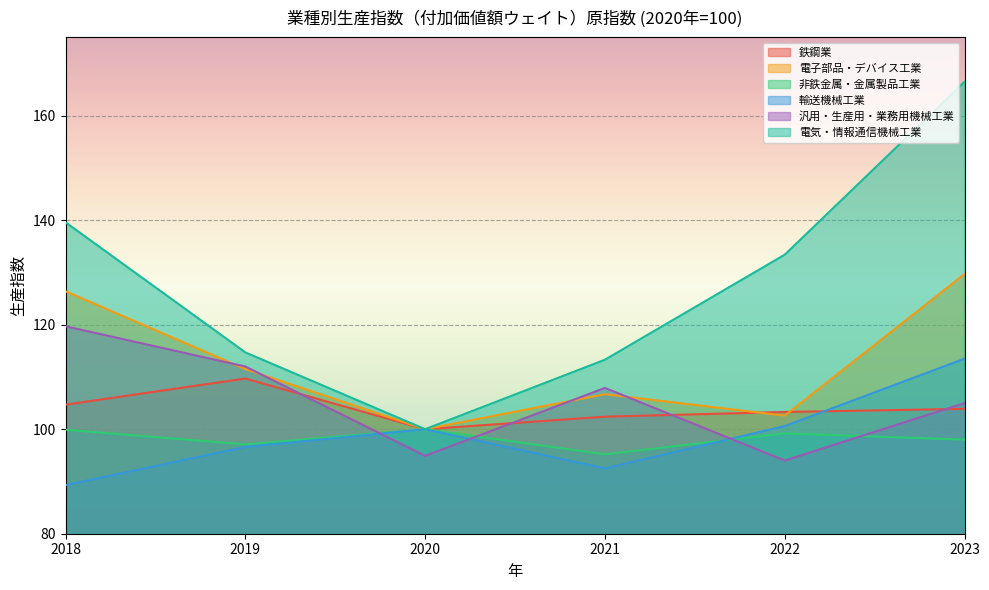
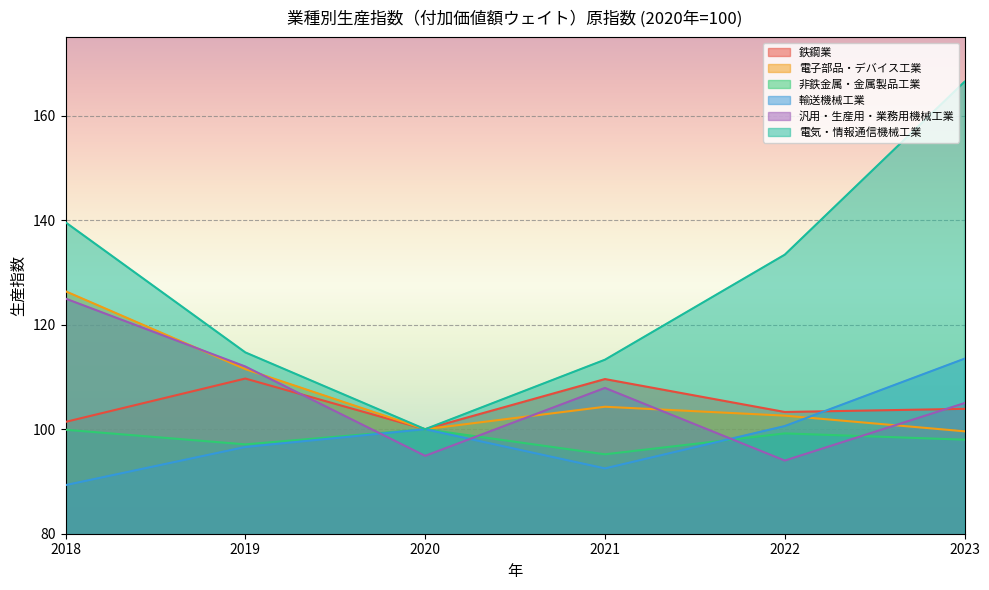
鉄鋼業, 2018: 105 -> 101
汎用・生産用・業務用機械工業, 2018: 120 -> 125
鉄鋼業, 2021: 102 -> 110
電子部品・デバイス工業, 2021: 107 -> 104
電子部品・デバイス工業, 2023: 130 -> 100
